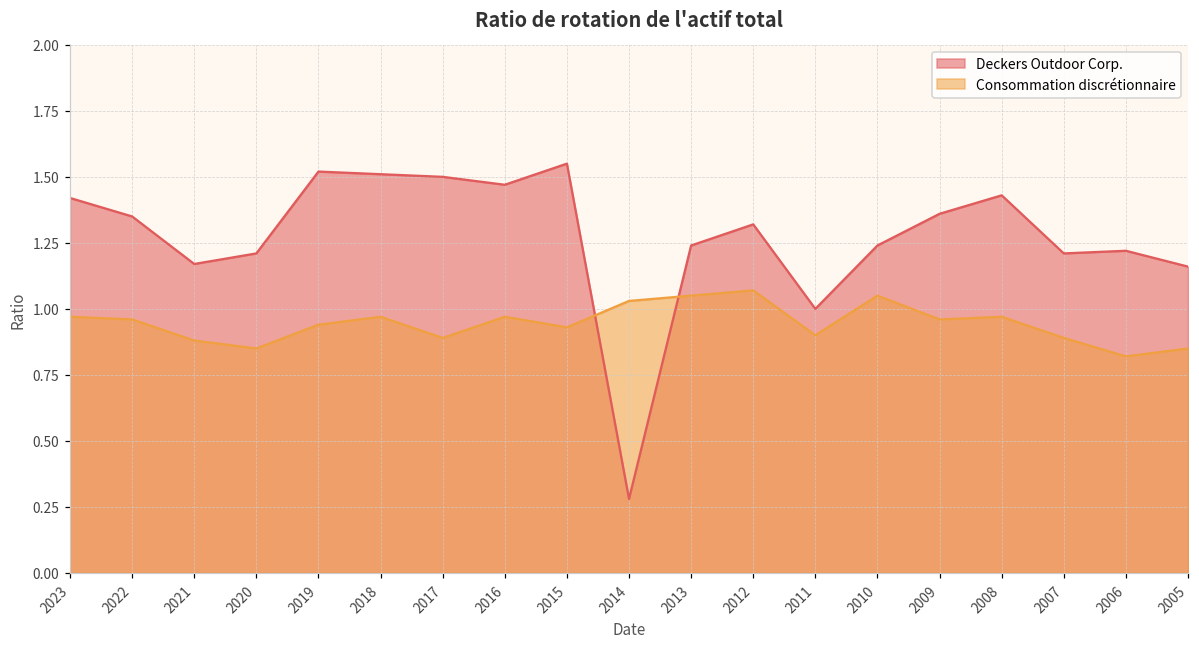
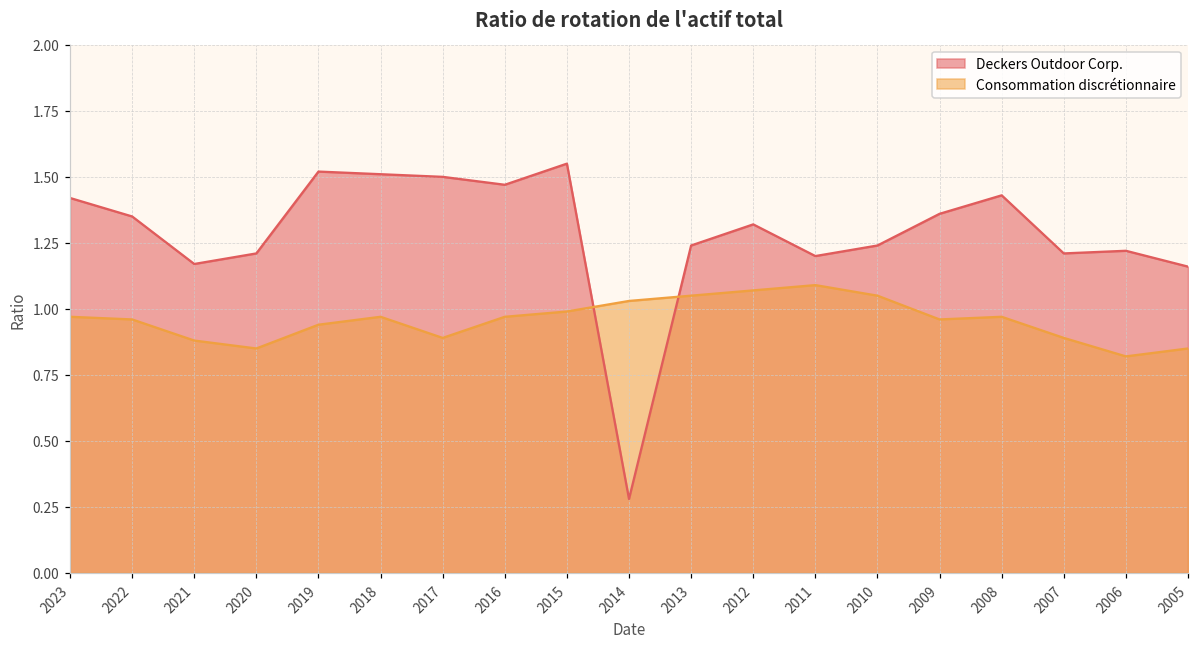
Consommation discrétionnaire, 2015: 0.93 -> 0.99
Deckers Outdoor Corp., 2011: 1.0 -> 1.2
Consommation discrétionnaire, 2011: 0.90 -> 1.09
